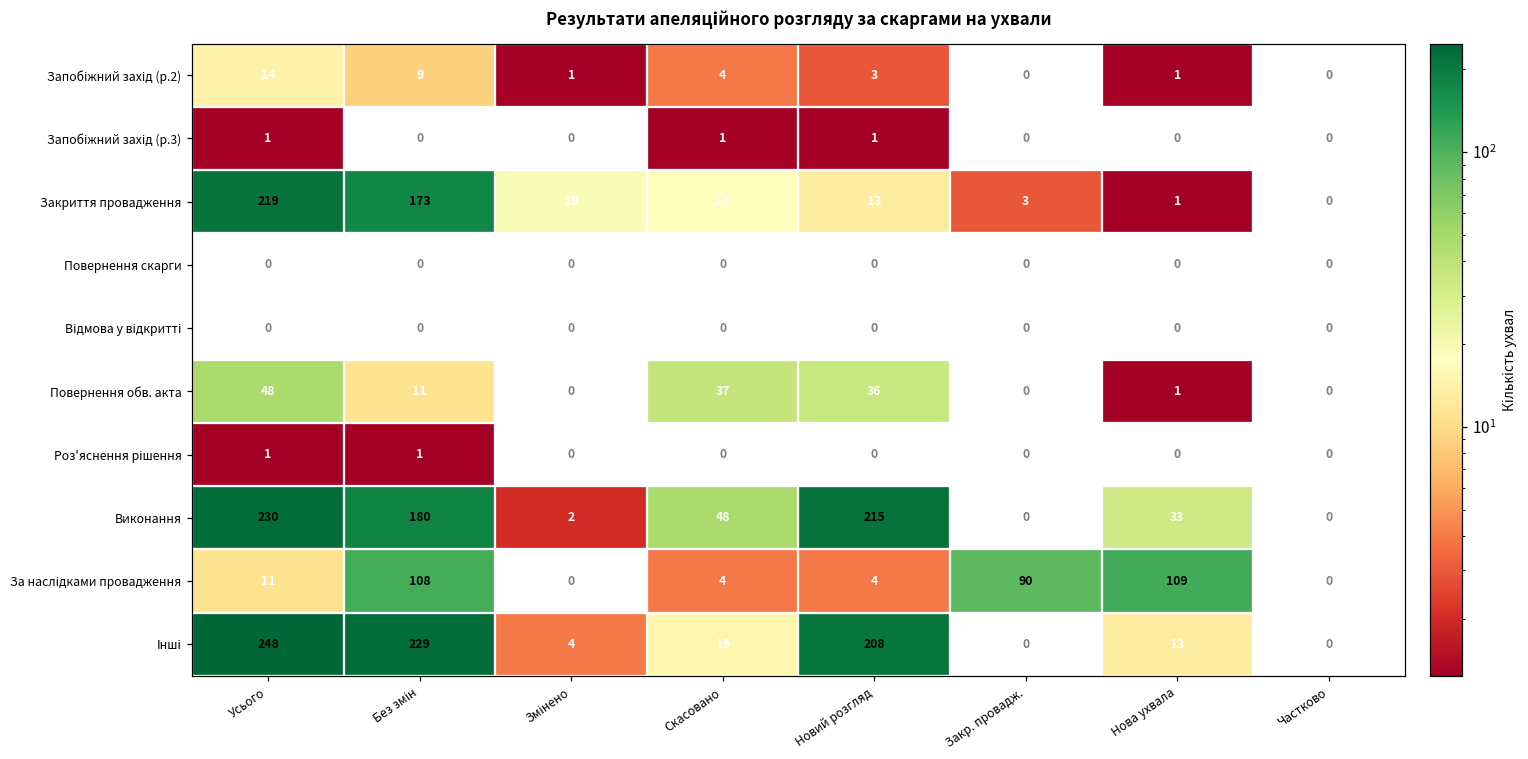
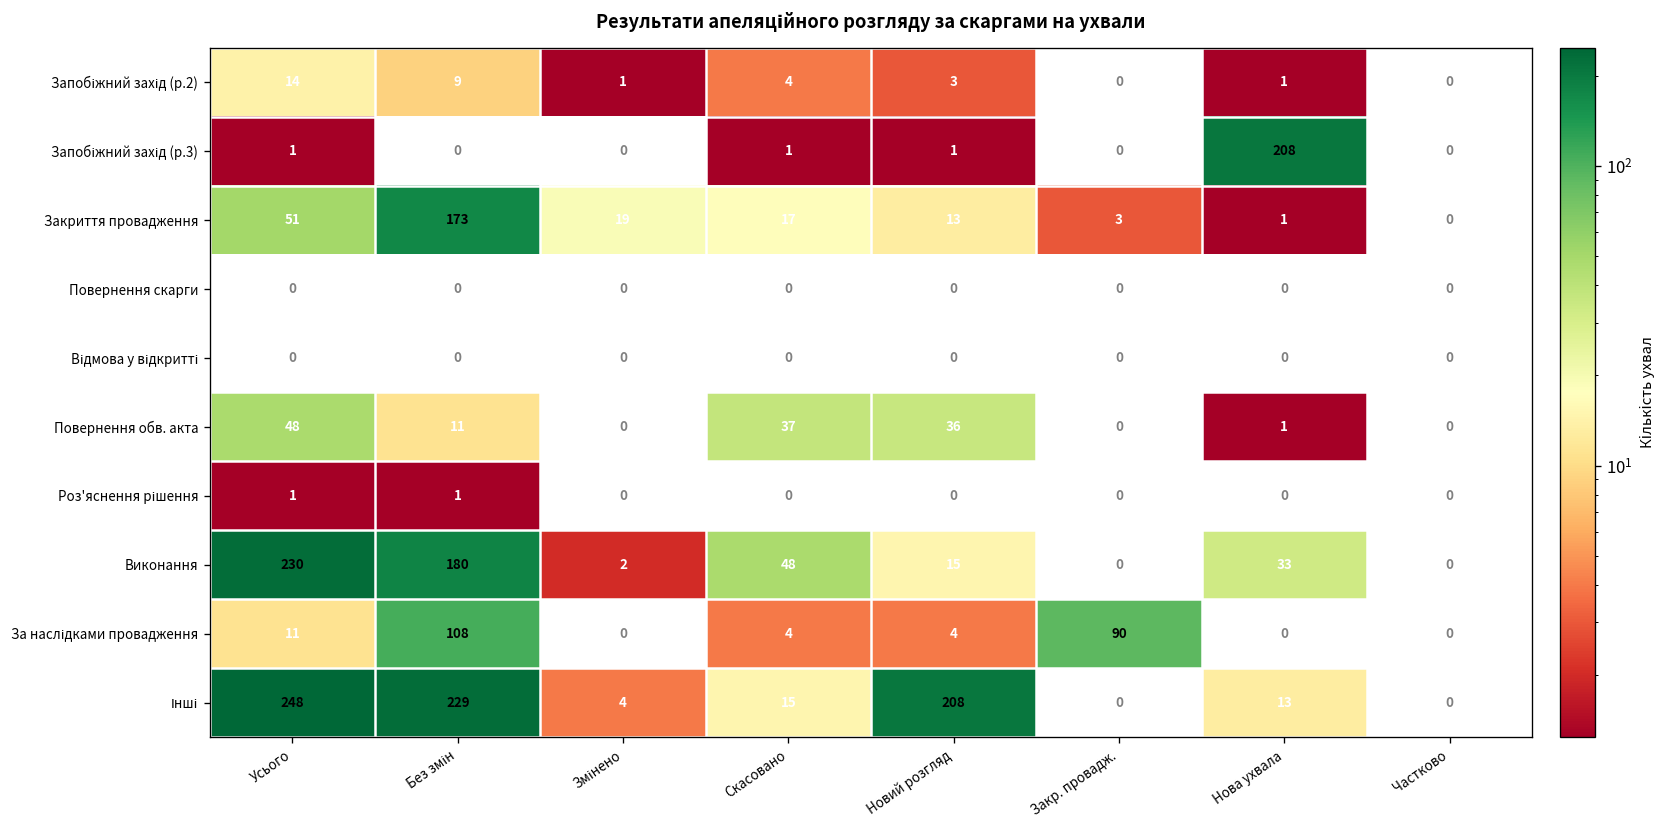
Запобіжний захід (р.3), Нова ухвала: 0 -> 208
Закриття провадження, Усього: 219 -> 51
Виконання, Новий розгляд: 215 -> 15
За наслідками провадження, Нова ухвала: 109 -> 0
